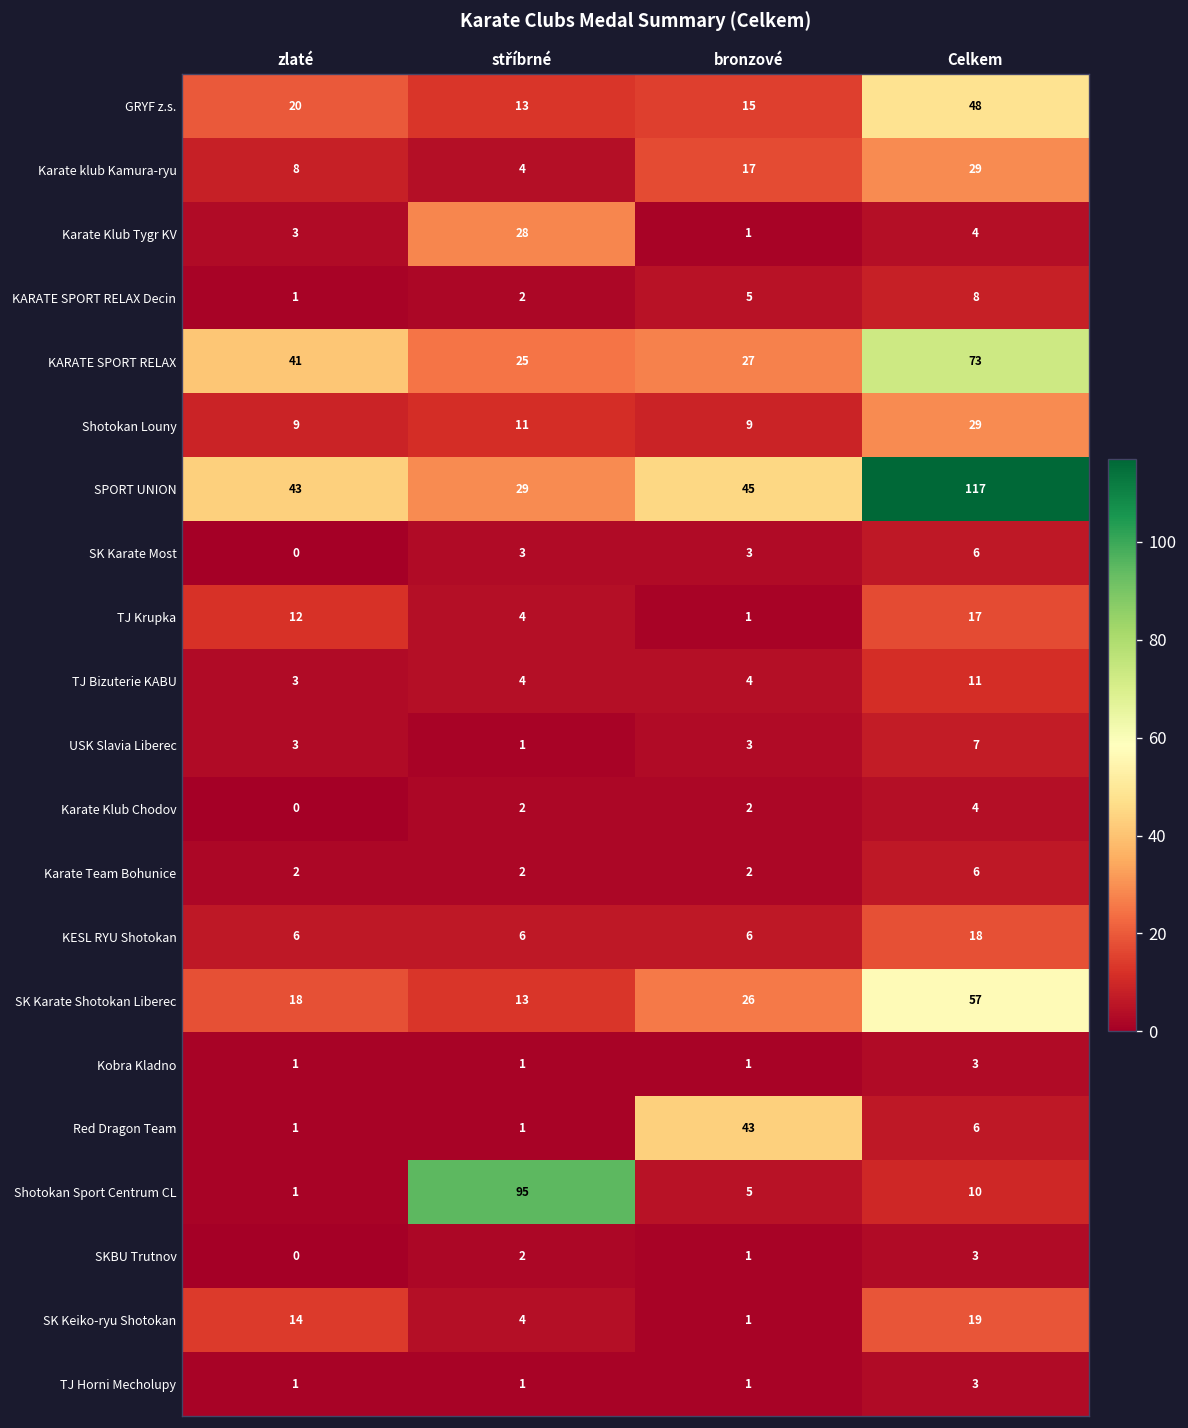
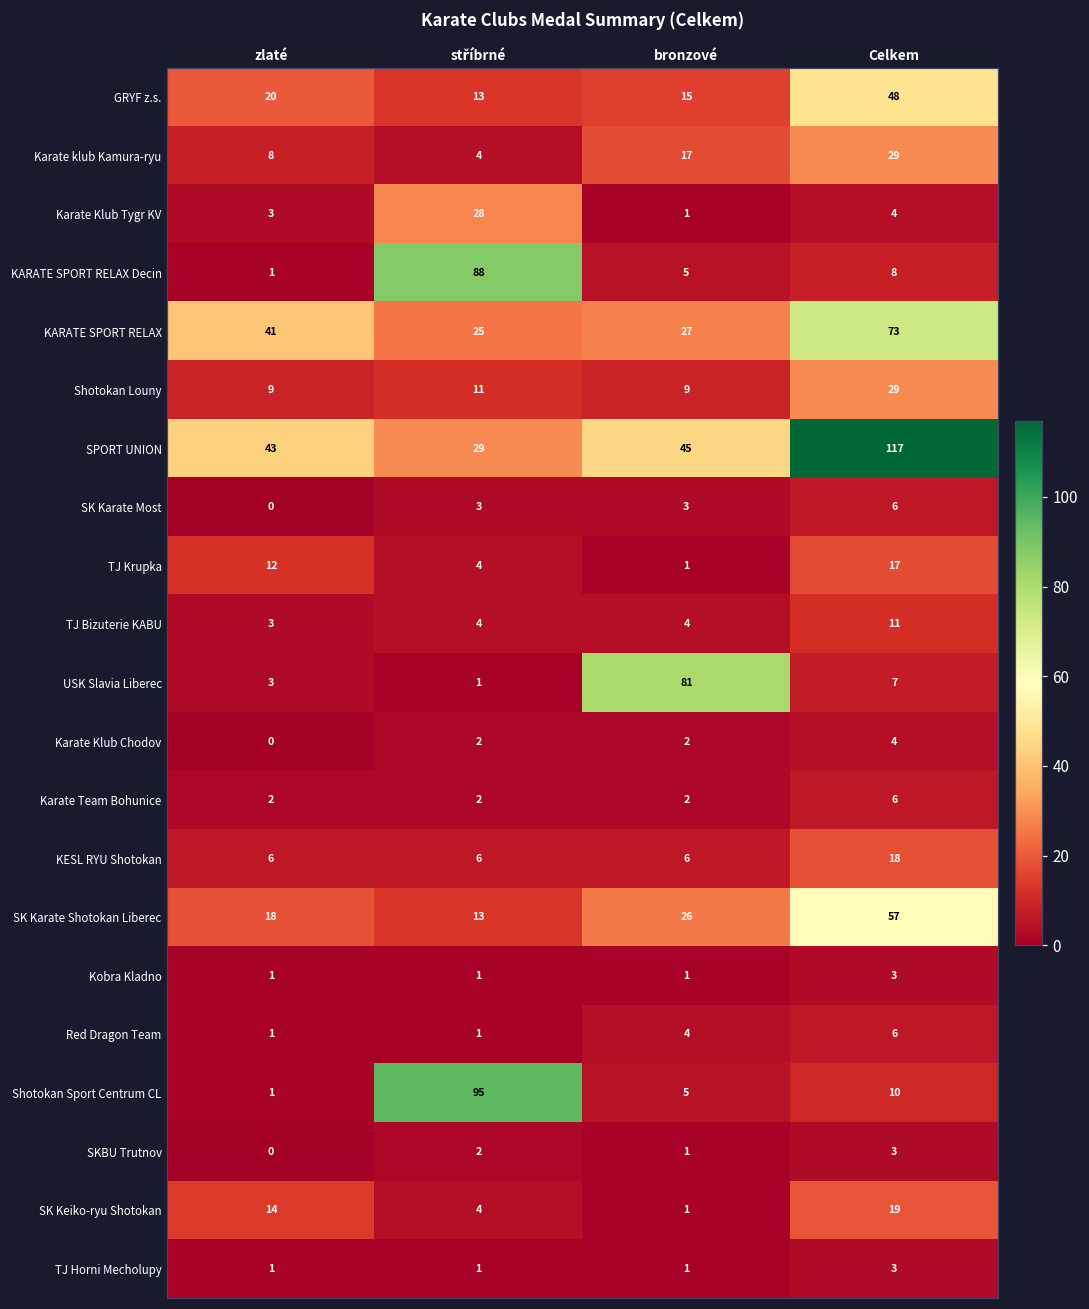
KARATE SPORT RELAX Decin, stříbrné: 2 -> 88
USK Slavia Liberec, bronzové: 3 -> 81
Red Dragon Team, bronzové: 43 -> 4
